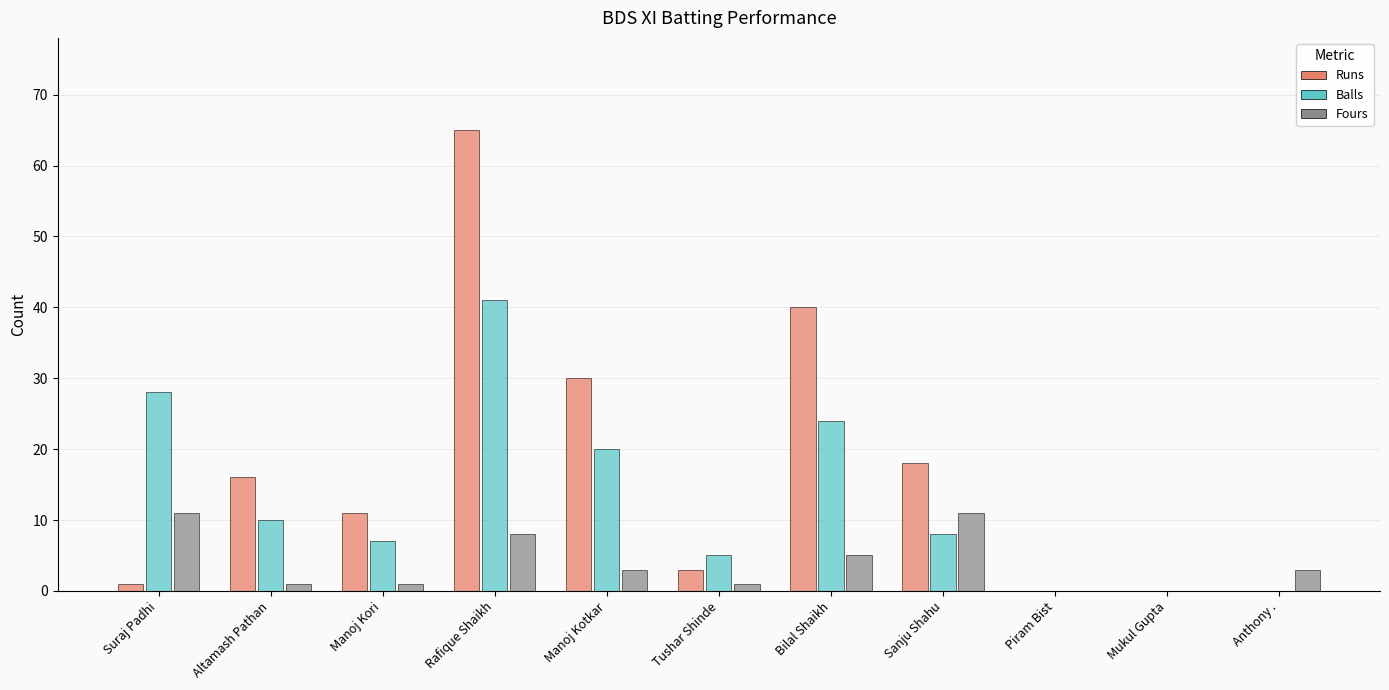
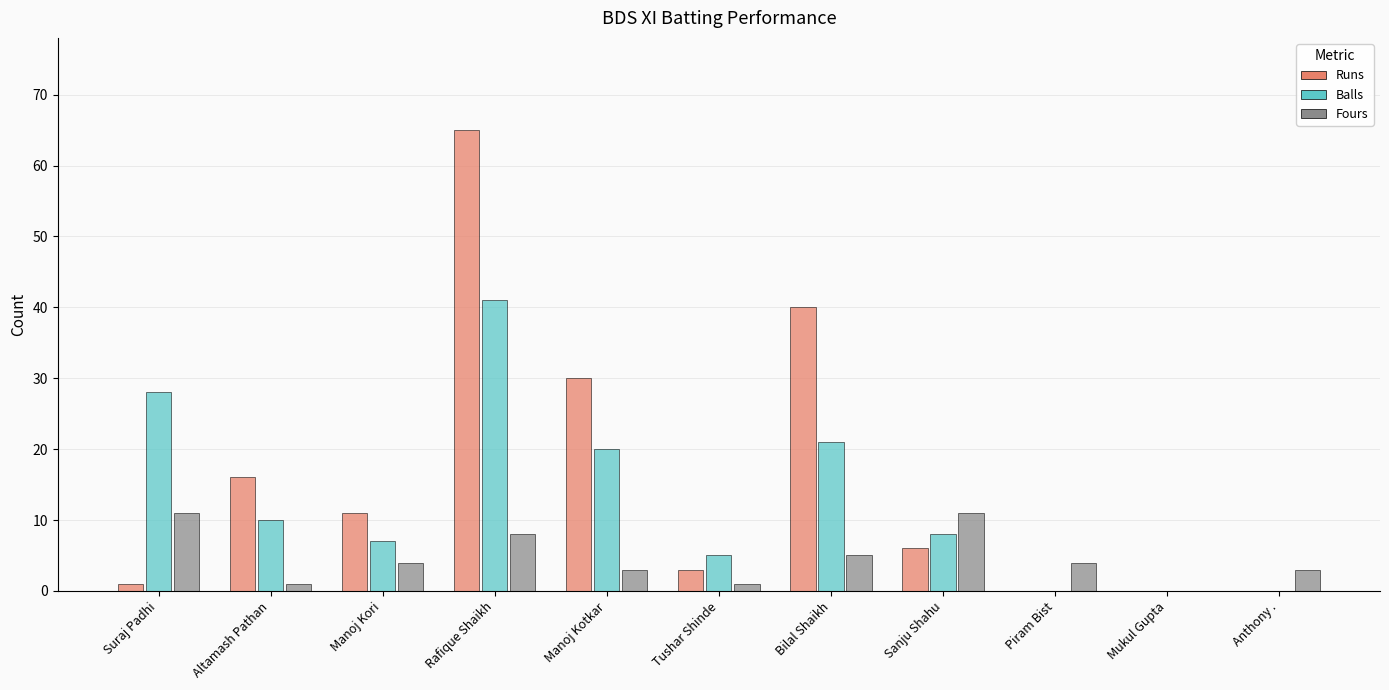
Fours, Manoj Kori: 1 -> 4
Balls, Bilal Shaikh: 24 -> 21
Runs, Sanju Shahu: 18 -> 6
Fours, Piram Bist: 0 -> 4
